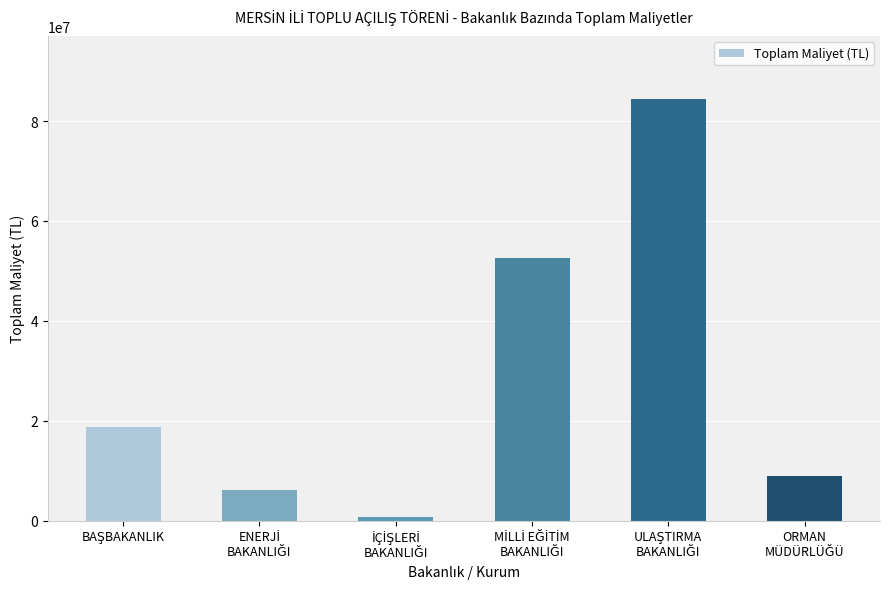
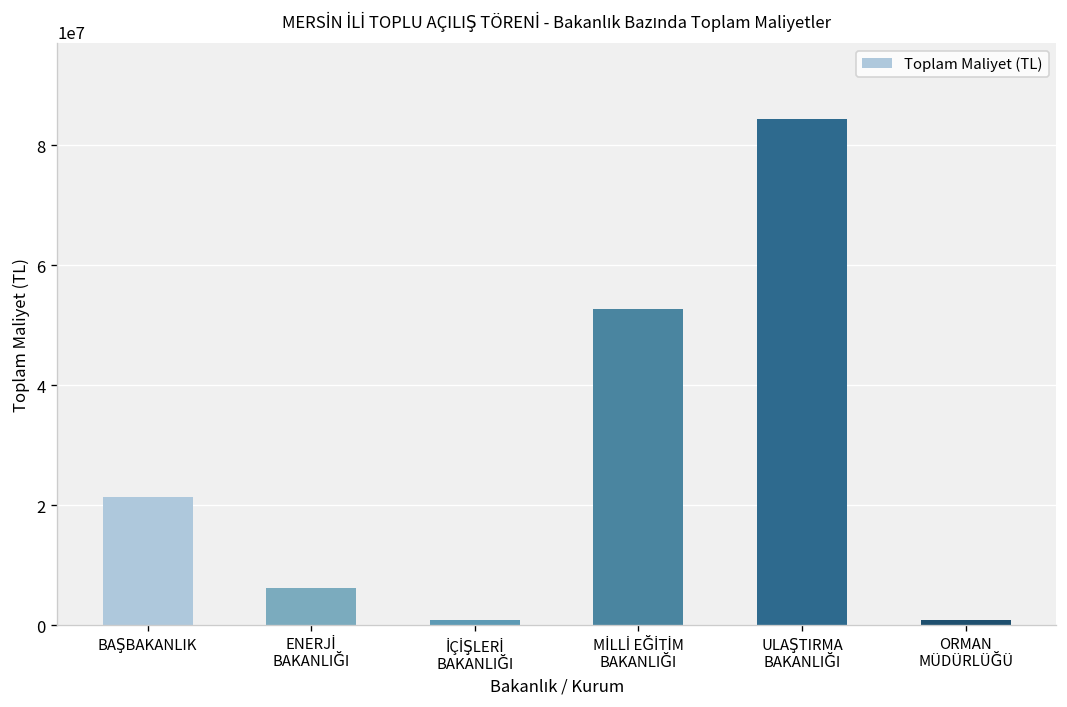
BAŞBAKANLIK: 19000000 -> 21000000
ORMAN MÜDÜRLÜĞÜ: 9000000 -> 1000000
